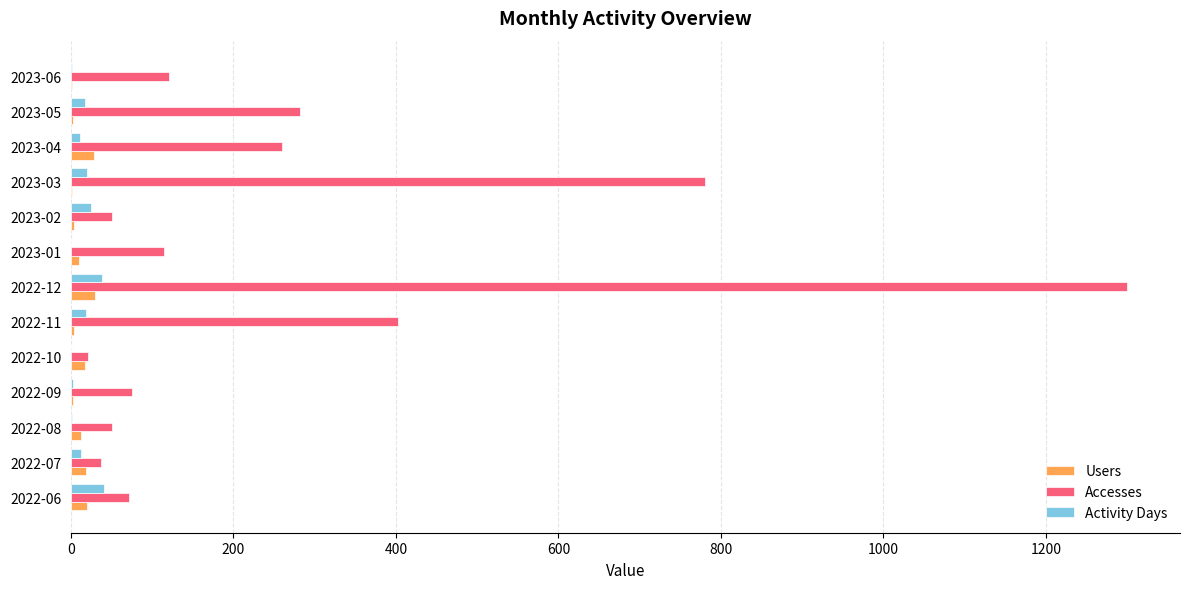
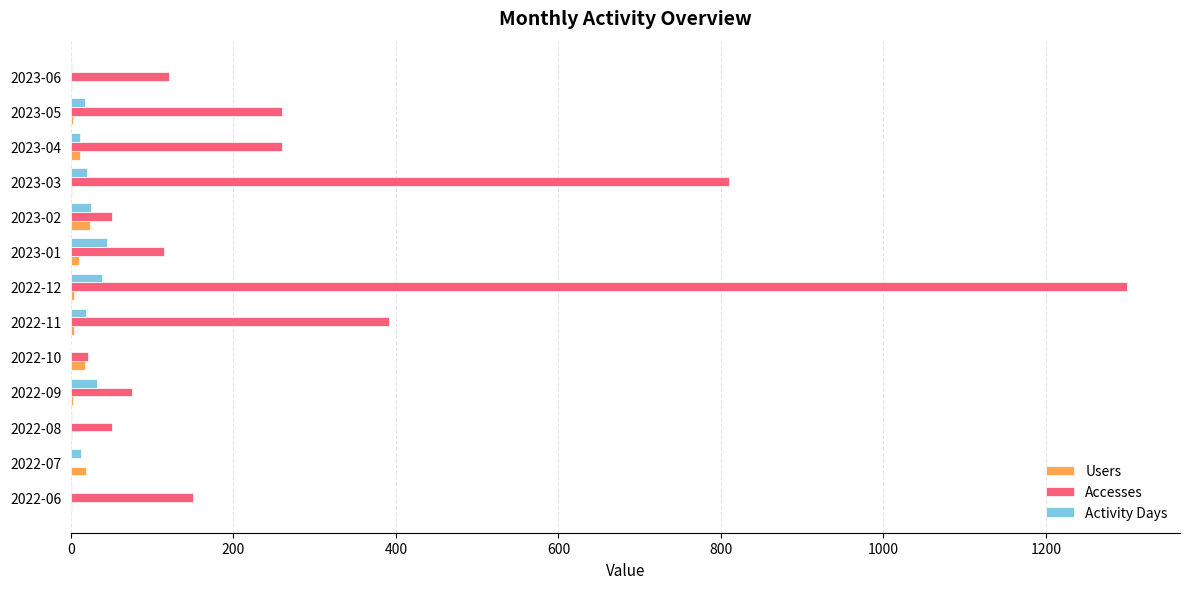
Accesses, 2023-05: 280 -> 260
Users, 2023-04: 30 -> 10
Accesses, 2023-03: 780 -> 810
Users, 2023-02: 0 -> 20
Activity Days, 2023-01: 0 -> 40
Users, 2022-12: 30 -> 0
Accesses, 2022-11: 400 -> 390
Activity Days, 2022-09: 0 -> 30
Users, 2022-08: 10 -> 0
Accesses, 2022-07: 40 -> 0
Activity Days, 2022-06: 40 -> 0
Accesses, 2022-06: 70 -> 150
Users, 2022-06: 20 -> 0
